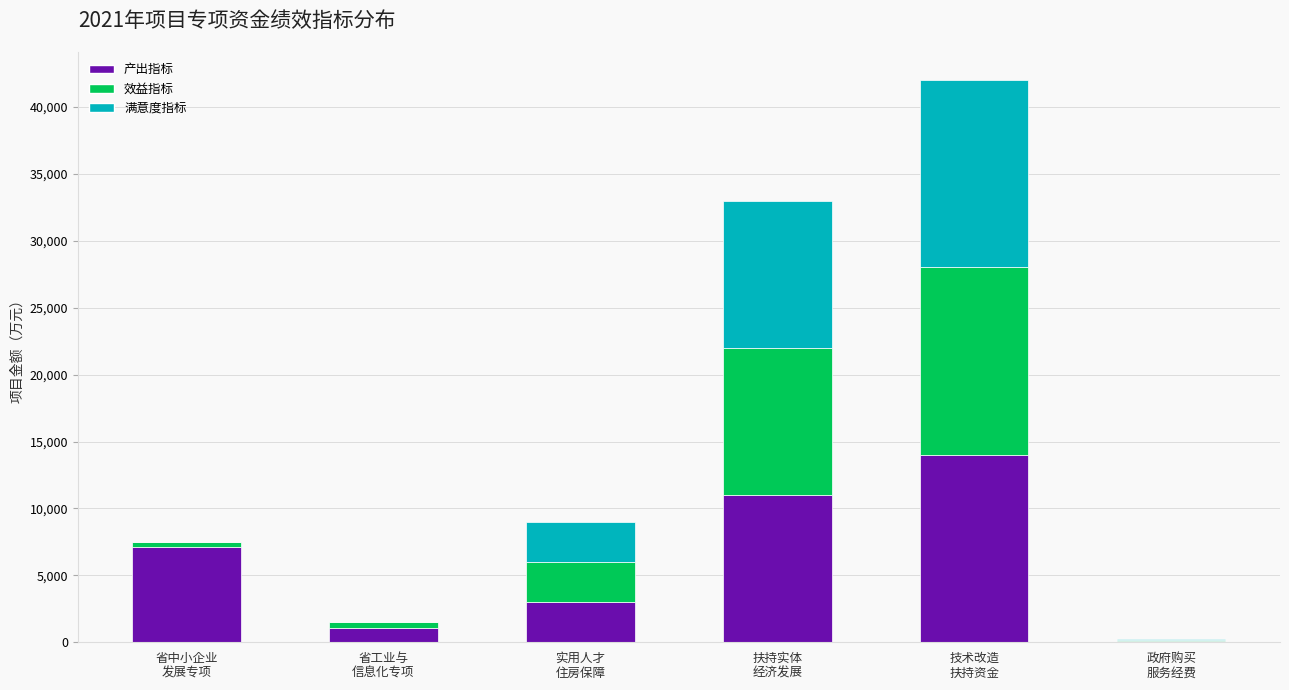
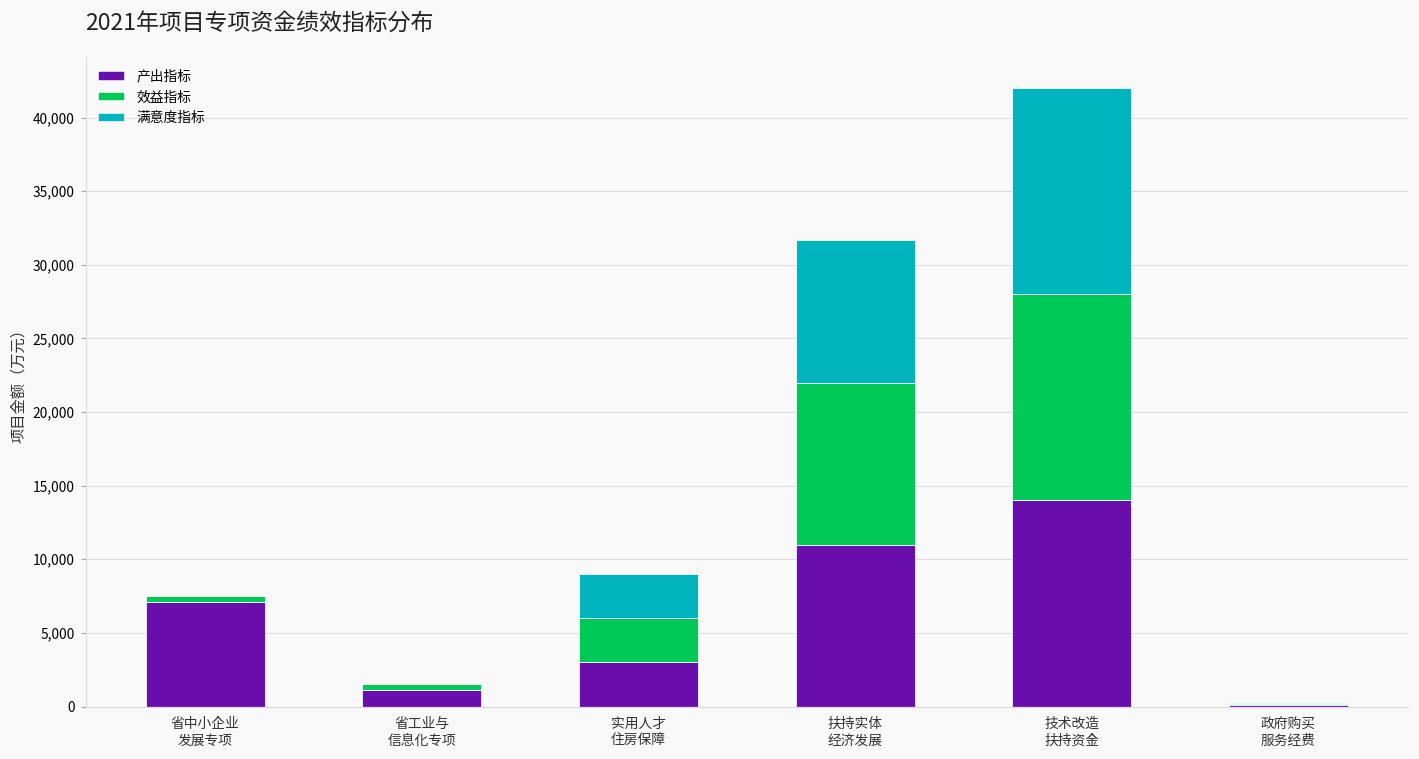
满意度指标, 扶持实体 经济发展: 11,000 -> 9,700
